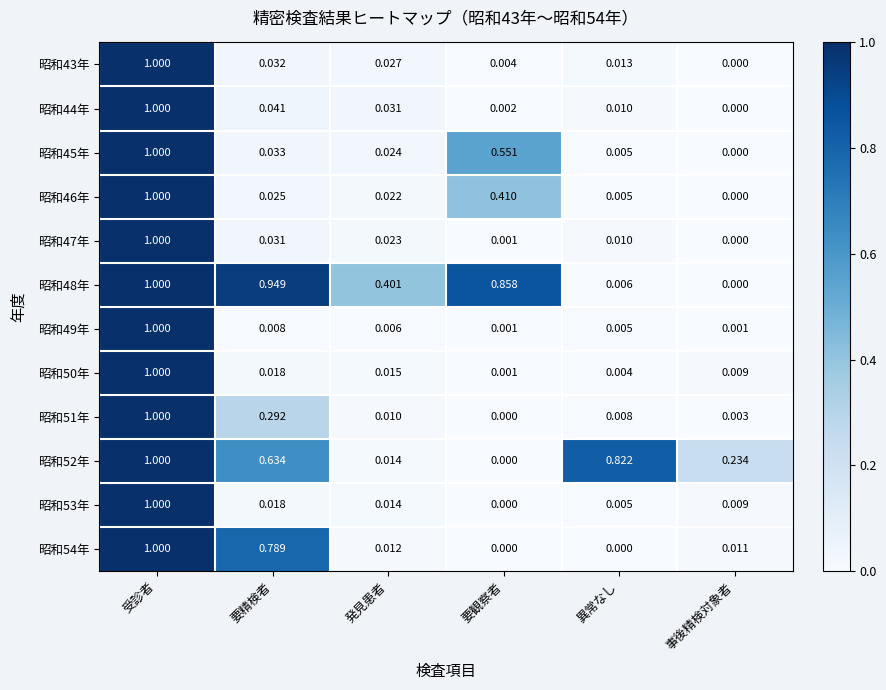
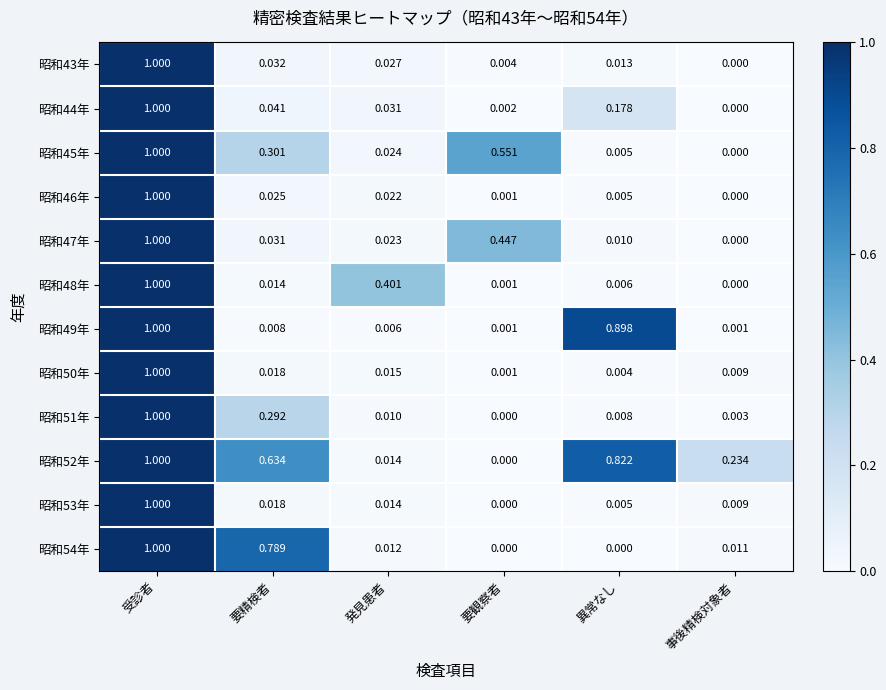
昭和44年, 異常なし: 0.010 -> 0.178
昭和45年, 要精検者: 0.033 -> 0.301
昭和46年, 要観察者: 0.410 -> 0.001
昭和47年, 要観察者: 0.001 -> 0.447
昭和48年, 要精検者: 0.949 -> 0.014
昭和48年, 要観察者: 0.858 -> 0.001
昭和49年, 異常なし: 0.005 -> 0.898
